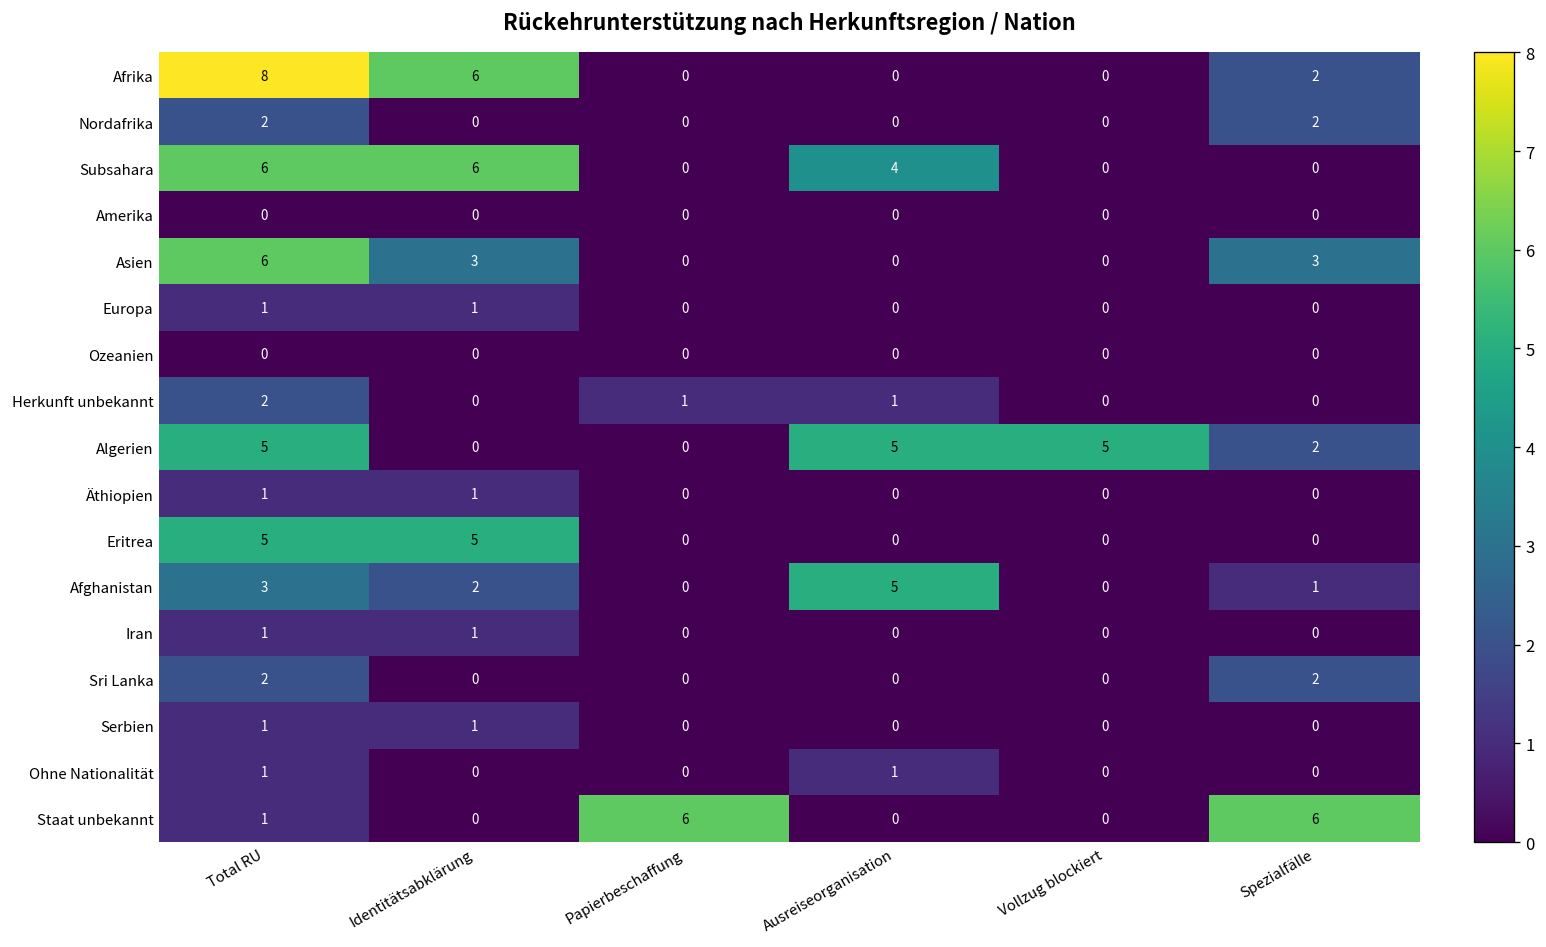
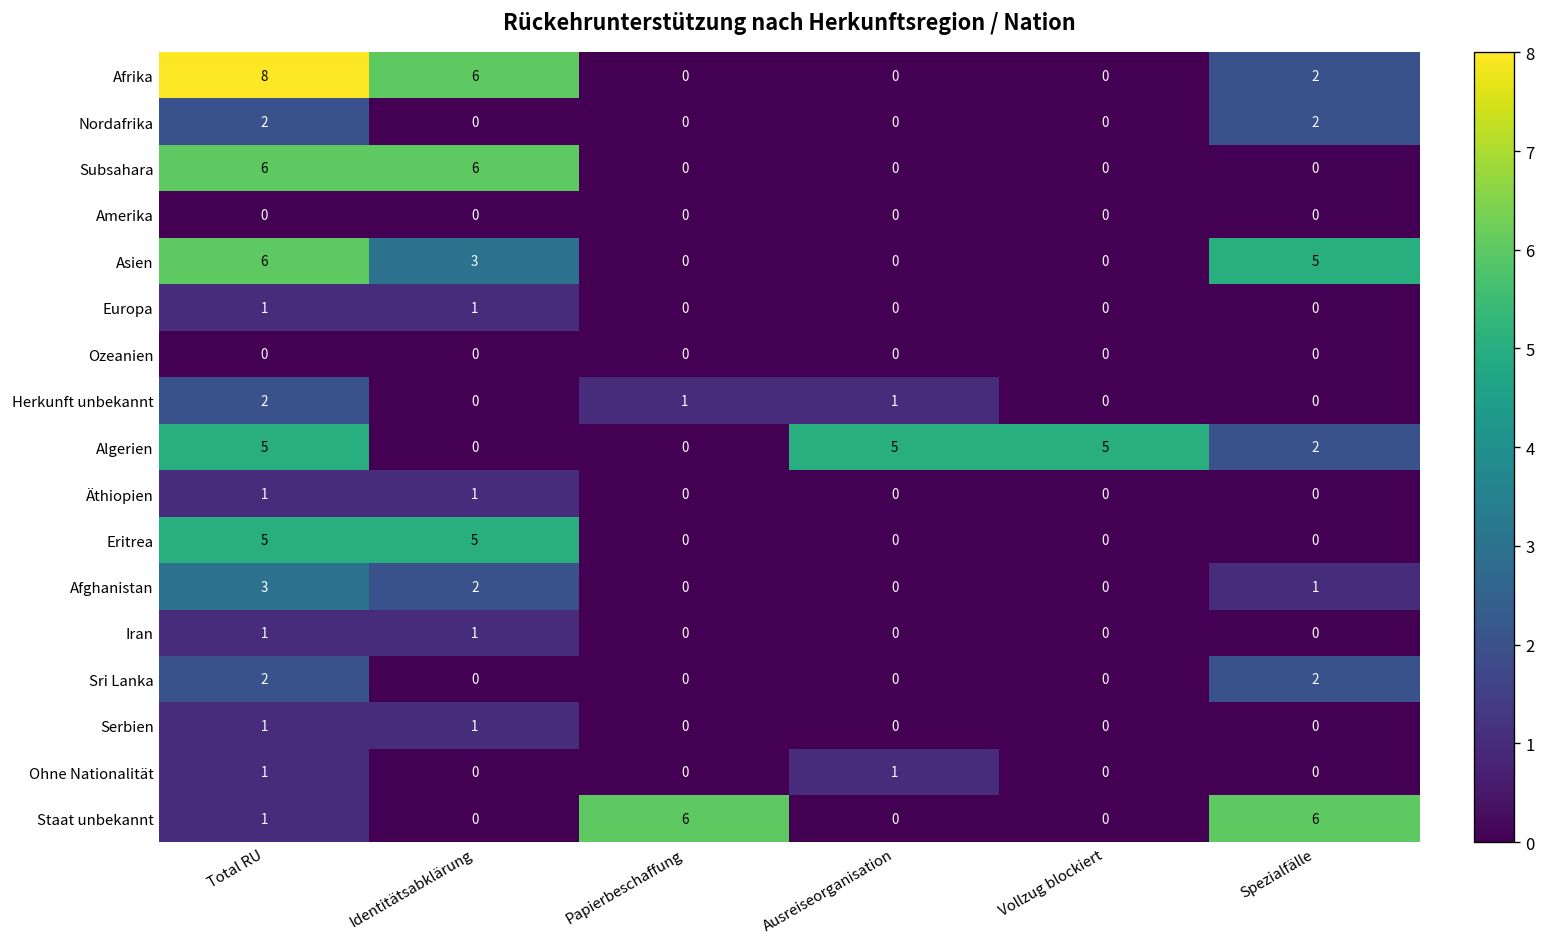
Subsahara, Ausreiseorganisation: 4 -> 0
Asien, Spezialfälle: 3 -> 5
Afghanistan, Ausreiseorganisation: 5 -> 0
